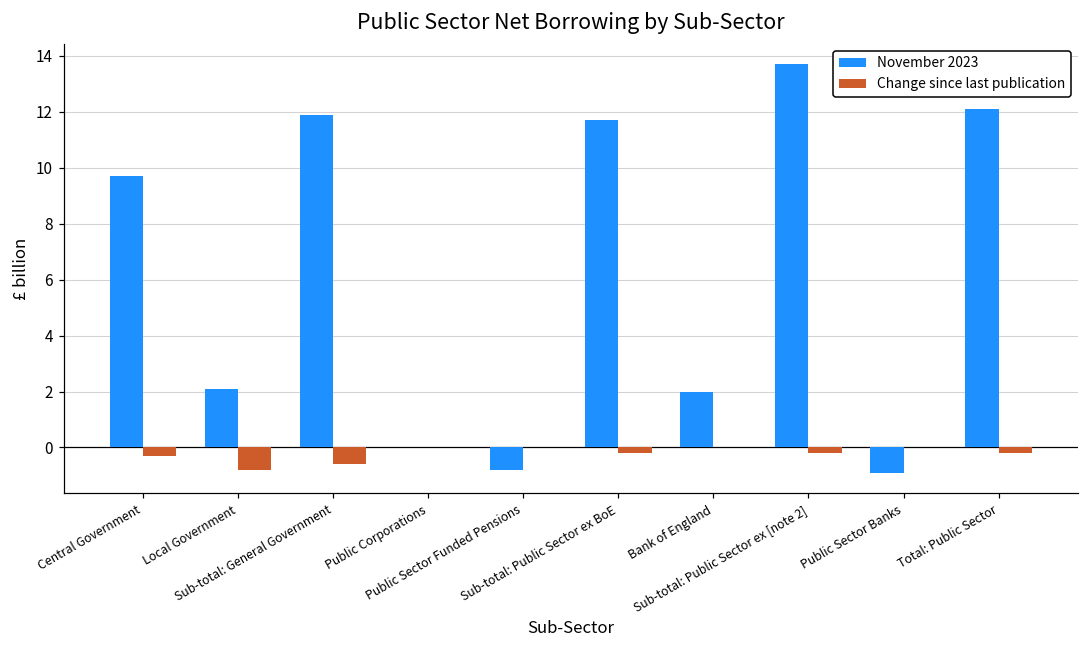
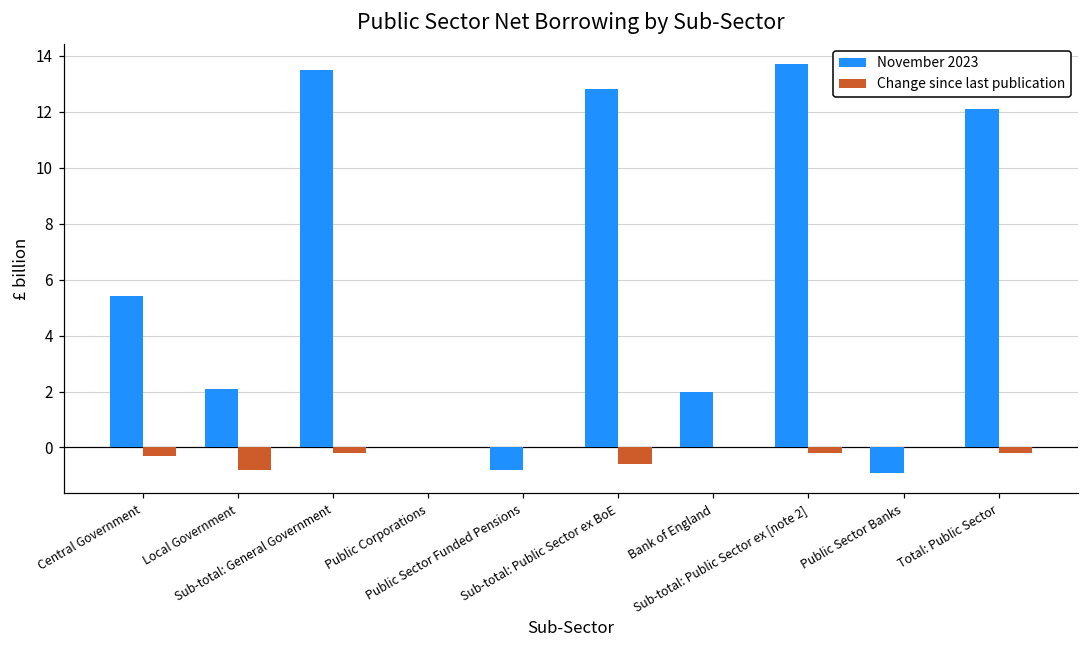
November 2023, Central Government: 9.7 -> 5.4
November 2023, Sub-total: General Government: 11.9 -> 13.5
Change since last publication, Sub-total: General Government: -0.6 -> -0.2
November 2023, Sub-total: Public Sector ex BoE: 11.7 -> 12.8
Change since last publication, Sub-total: Public Sector ex BoE: -0.2 -> -0.6
